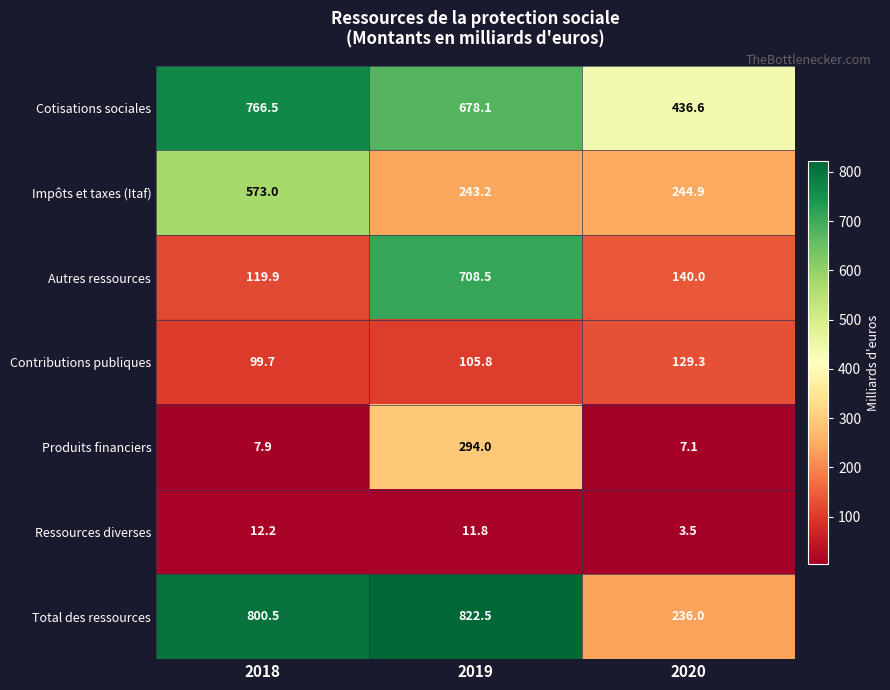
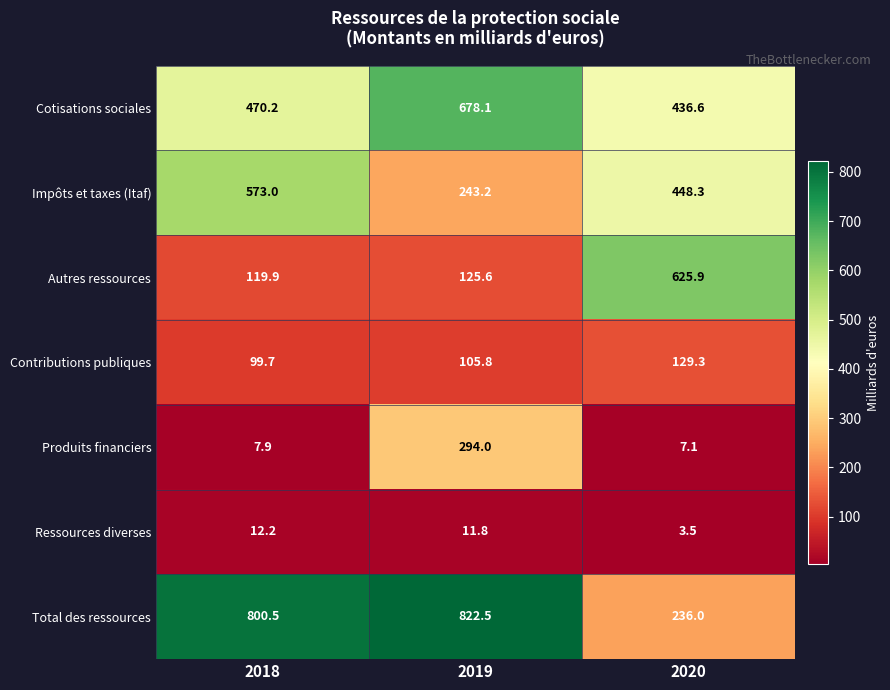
Cotisations sociales, 2018: 766.5 -> 470.2
Impôts et taxes (Itaf), 2020: 244.9 -> 448.3
Autres ressources, 2019: 708.5 -> 125.6
Autres ressources, 2020: 140.0 -> 625.9
